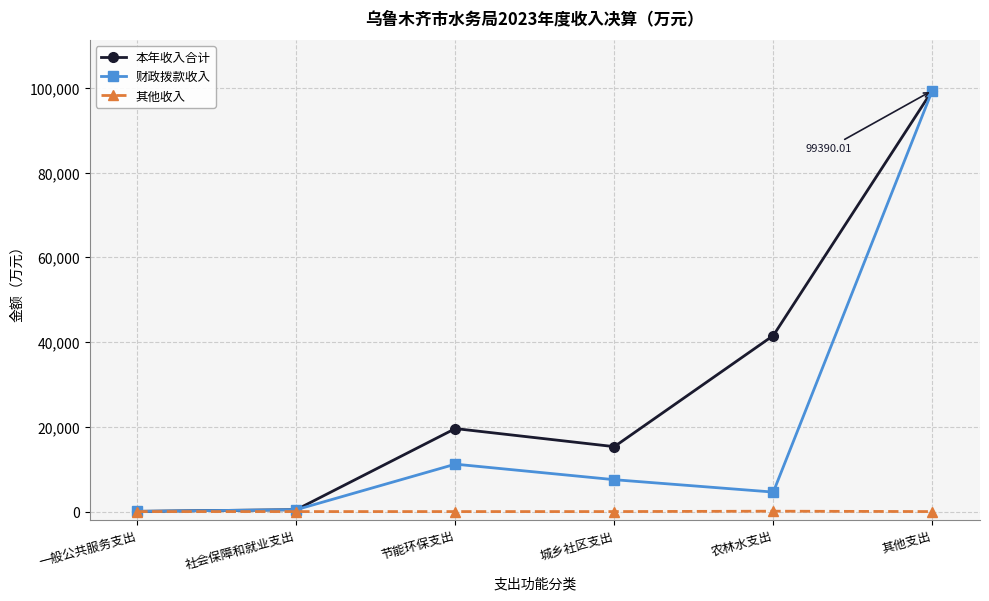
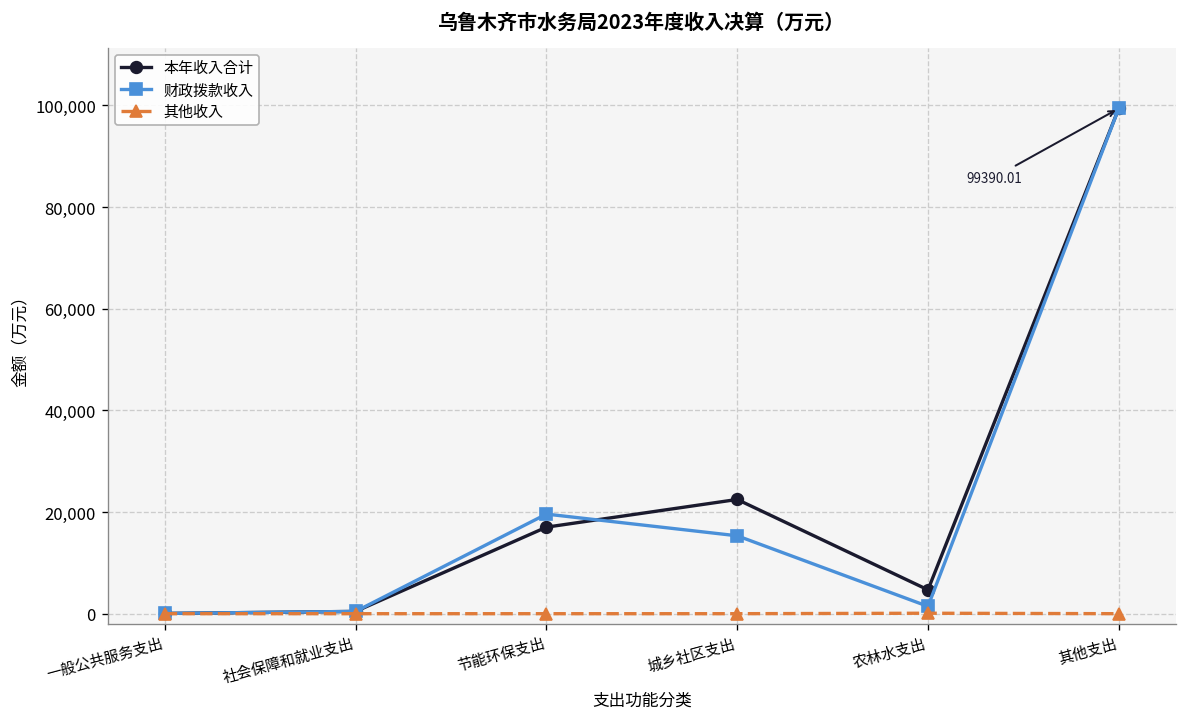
本年收入合计, 节能环保支出: 20,000 -> 17,000
财政拨款收入, 节能环保支出: 11,000 -> 20,000
本年收入合计, 城乡社区支出: 15,000 -> 22,000
财政拨款收入, 城乡社区支出: 8,000 -> 15,000
本年收入合计, 农林水支出: 42,000 -> 5,000
财政拨款收入, 农林水支出: 5,000 -> 1,000
